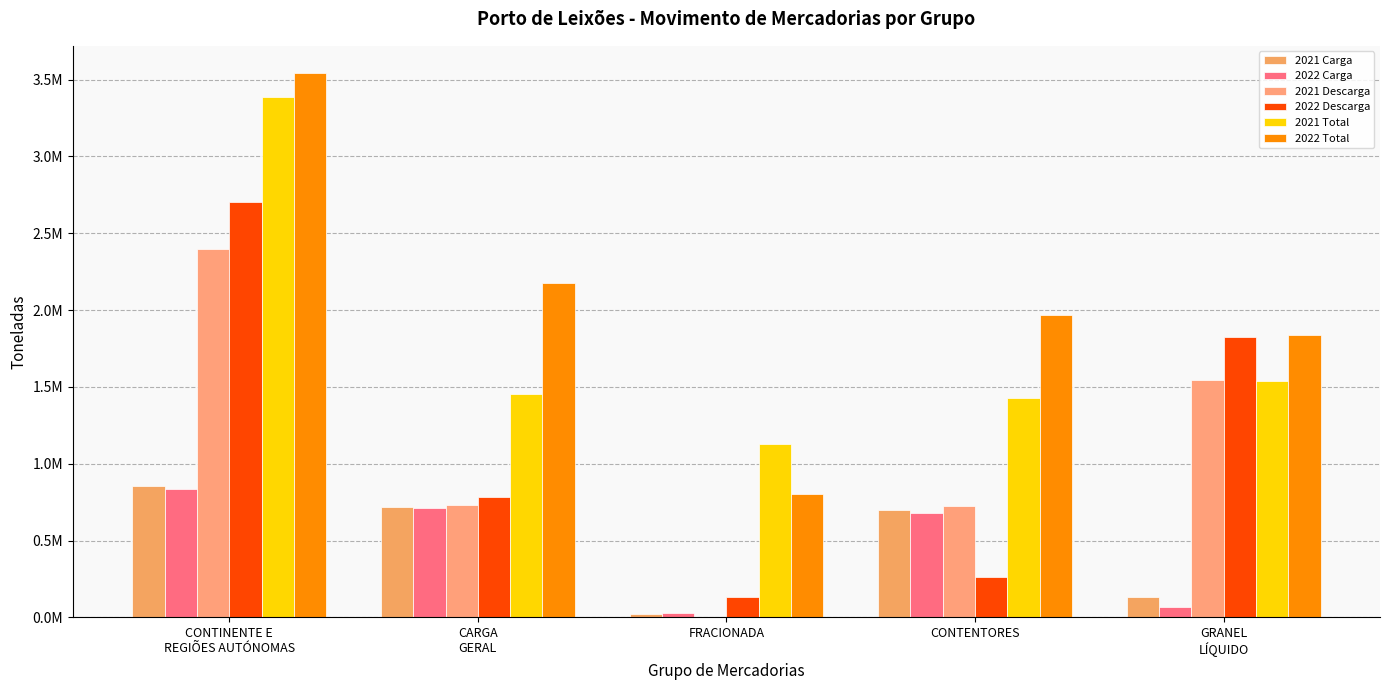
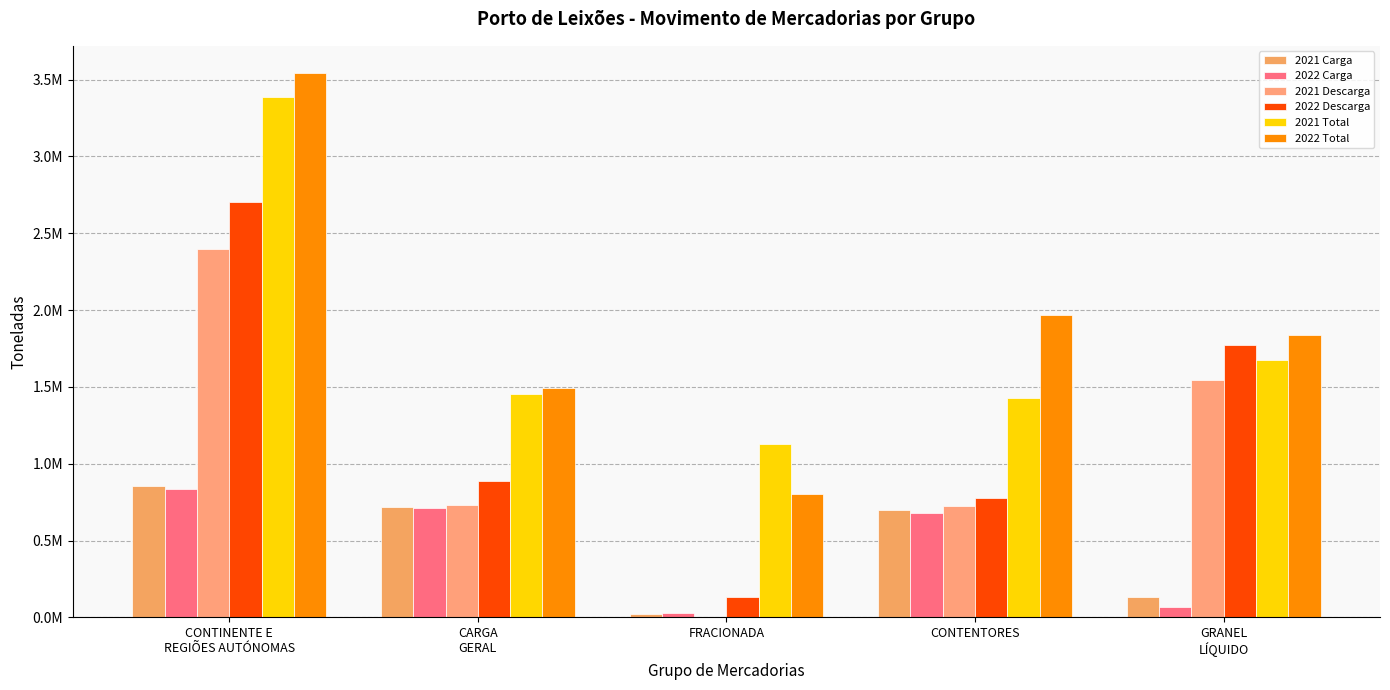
2022 Descarga, CARGA GERAL: 780000 -> 890000
2022 Total, CARGA GERAL: 2170000 -> 1490000
2022 Descarga, CONTENTORES: 260000 -> 780000
2022 Descarga, GRANEL LÍQUIDO: 1830000 -> 1770000
2021 Total, GRANEL LÍQUIDO: 1540000 -> 1670000
